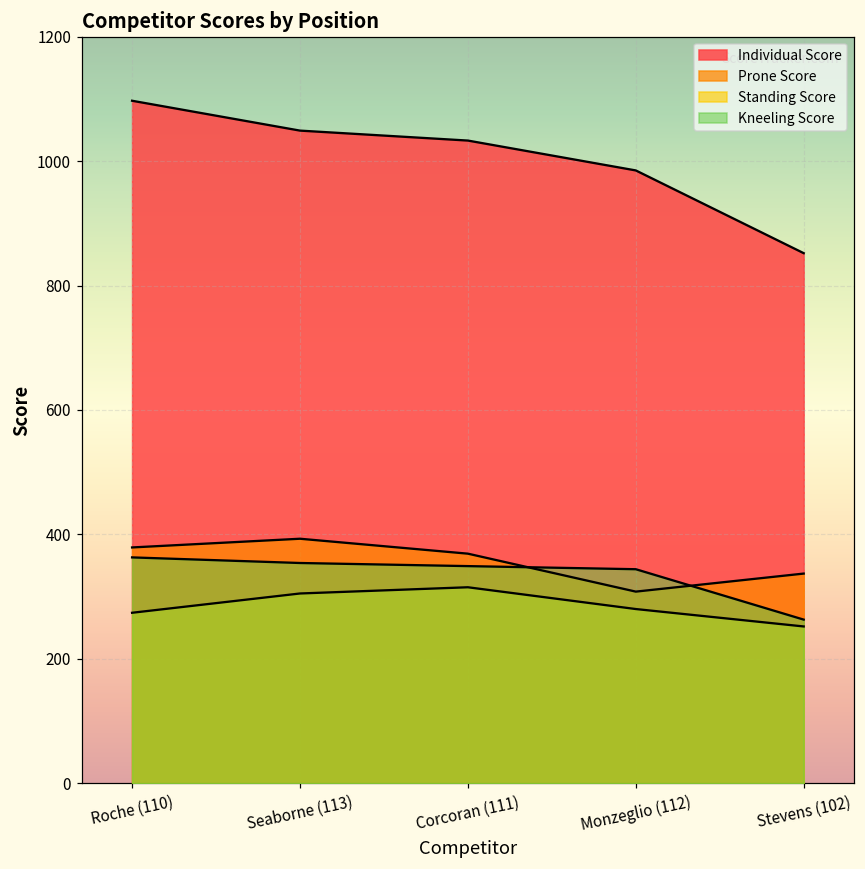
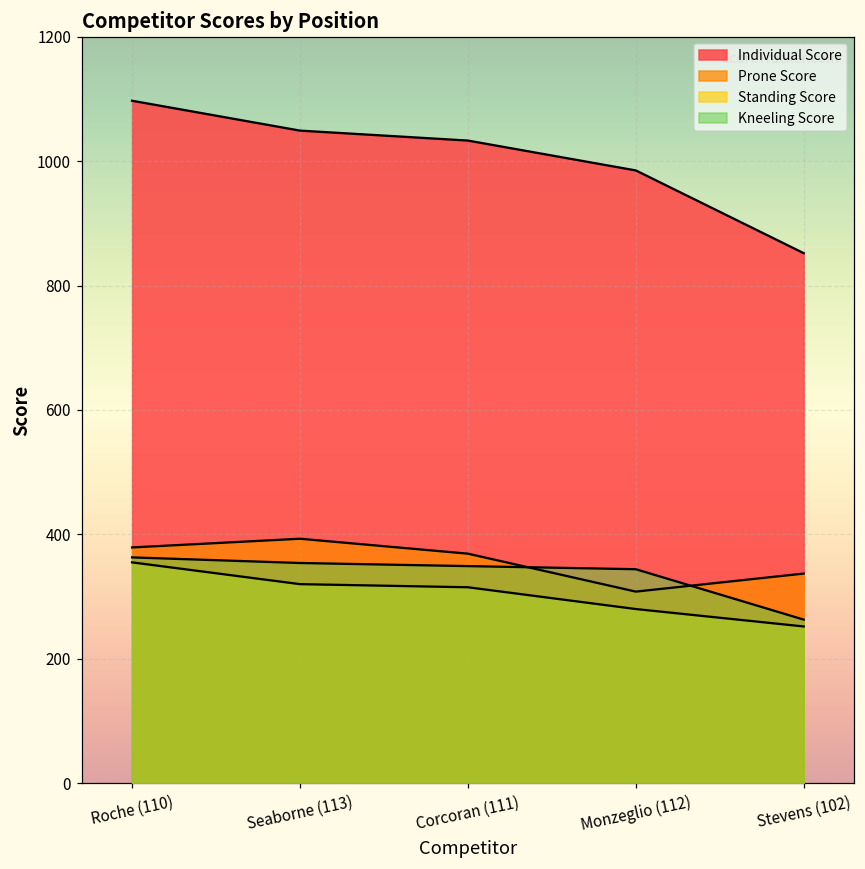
Standing Score, Roche (110): 270 -> 360
Standing Score, Seaborne (113): 310 -> 320
